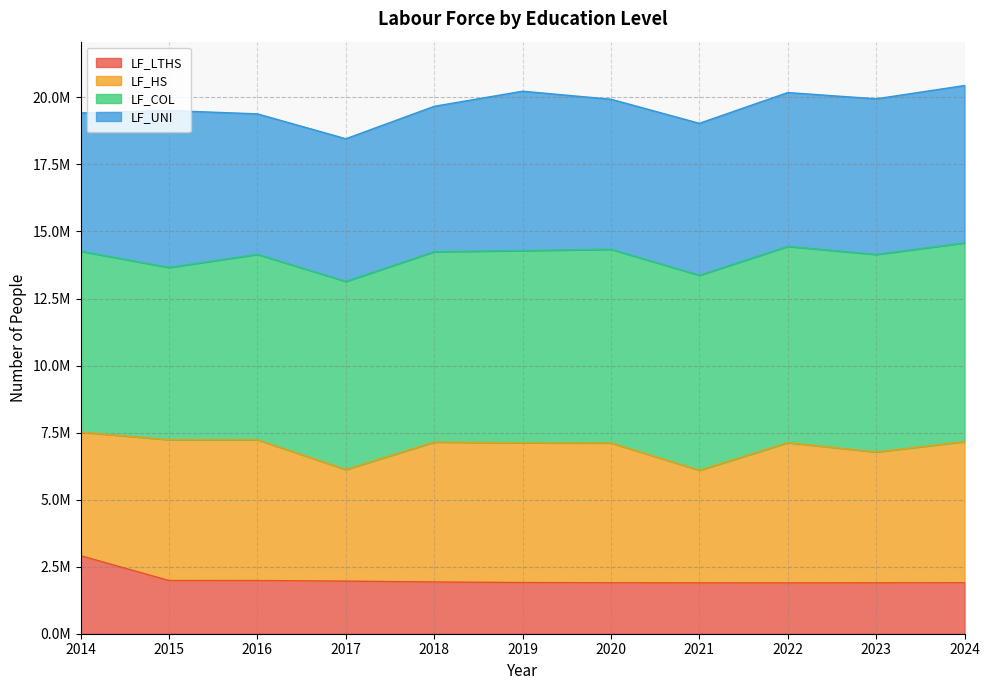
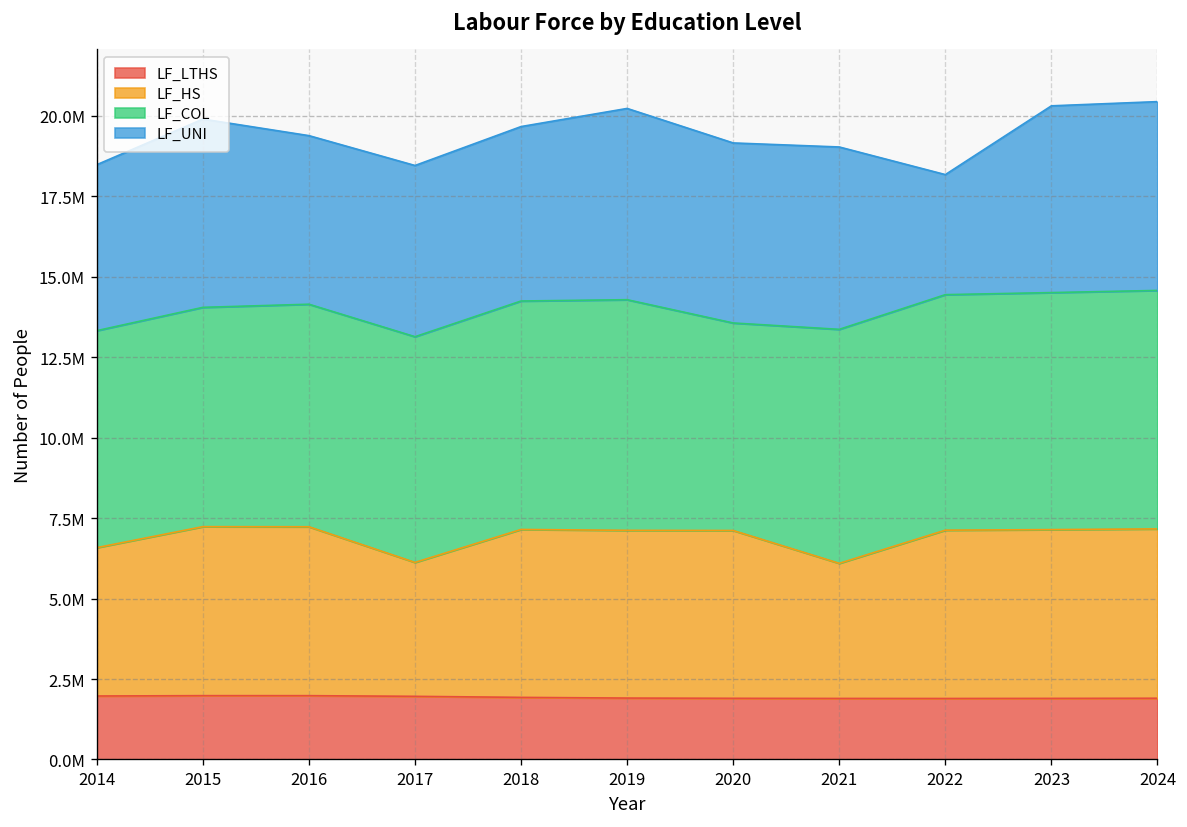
LF_LTHS, 2014: 2900000 -> 2000000
LF_COL, 2015: 6400000 -> 6800000
LF_COL, 2020: 7200000 -> 6400000
LF_UNI, 2022: 5700000 -> 3700000
LF_HS, 2023: 4900000 -> 5200000
